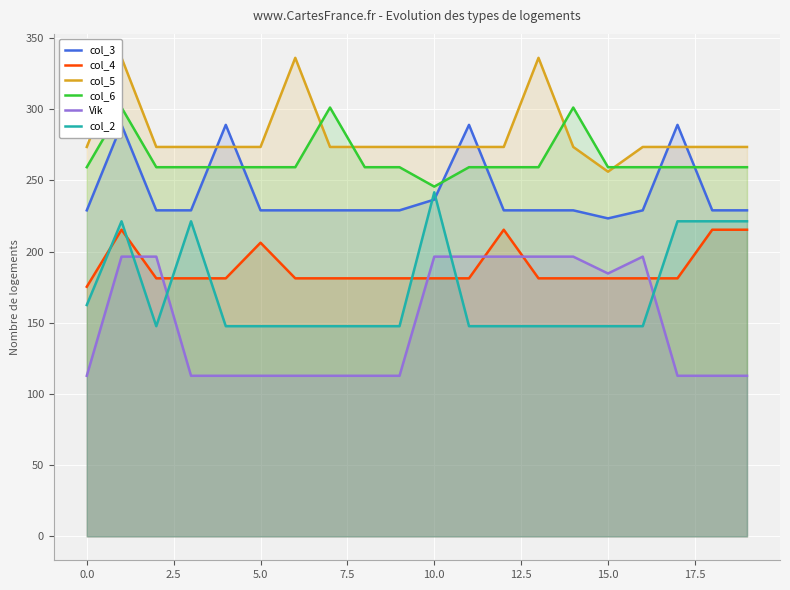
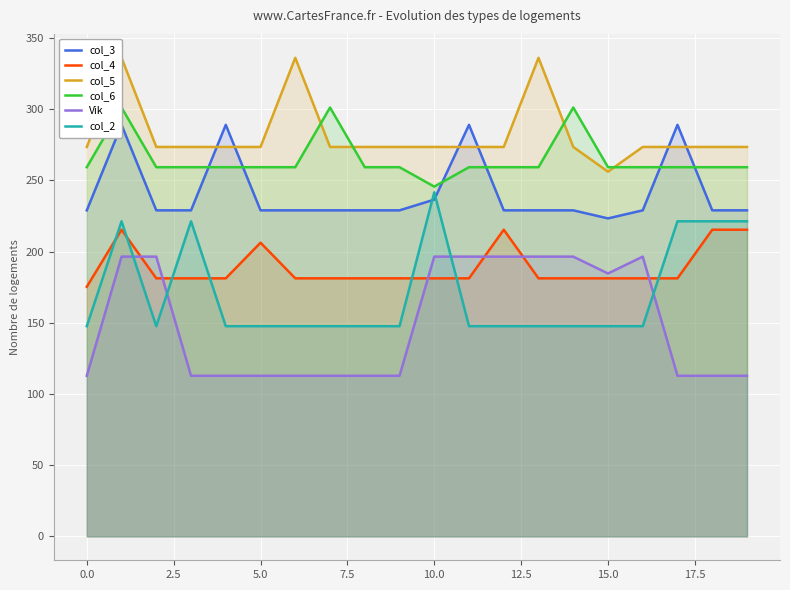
col_2, 0.0: 162 -> 148
